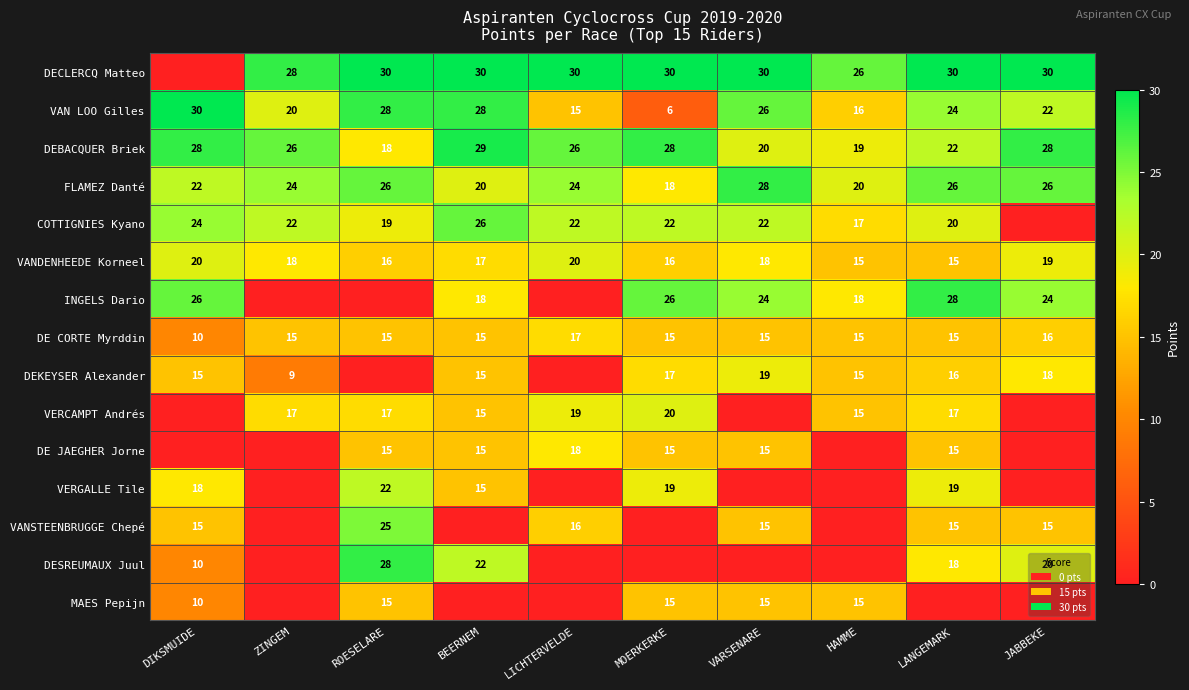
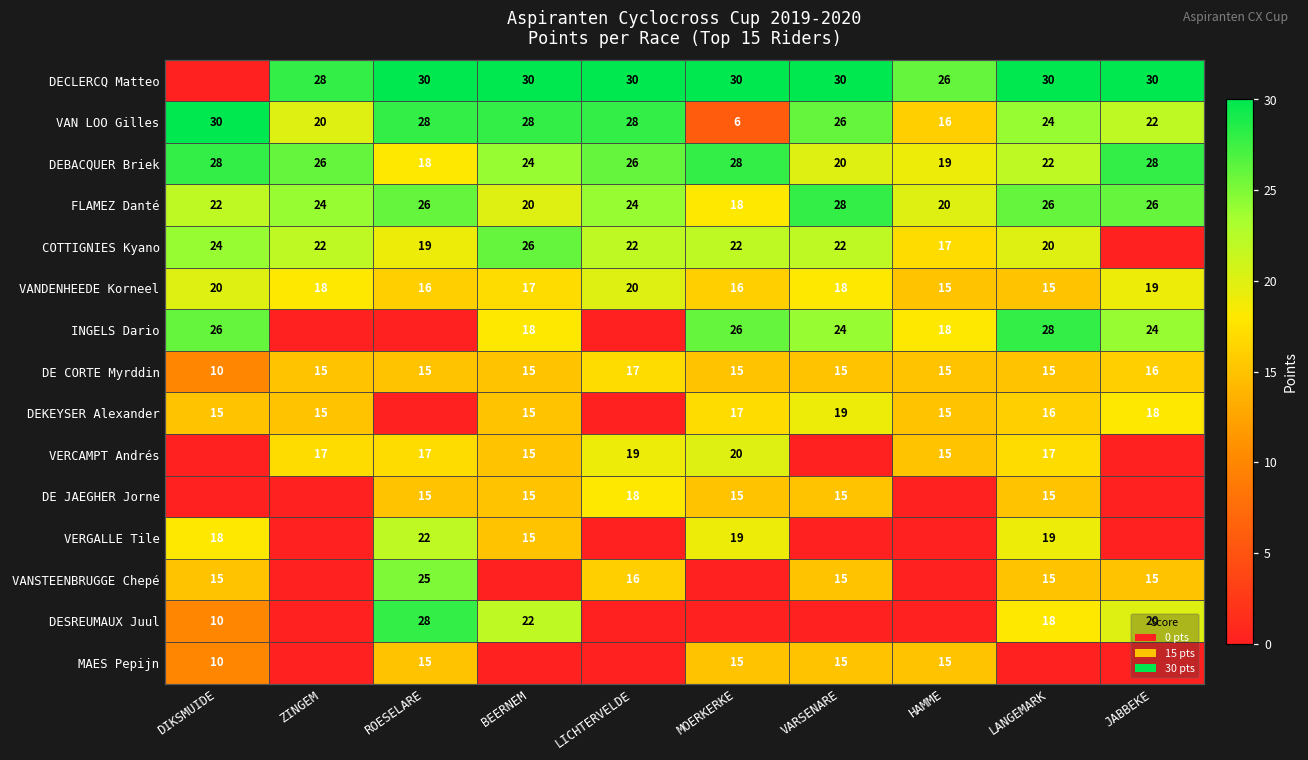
VAN LOO Gilles, LICHTERVELDE: 15 -> 28
DEBACQUER Briek, BEERNEM: 29 -> 24
DEKEYSER Alexander, ZINGEM: 9 -> 15
